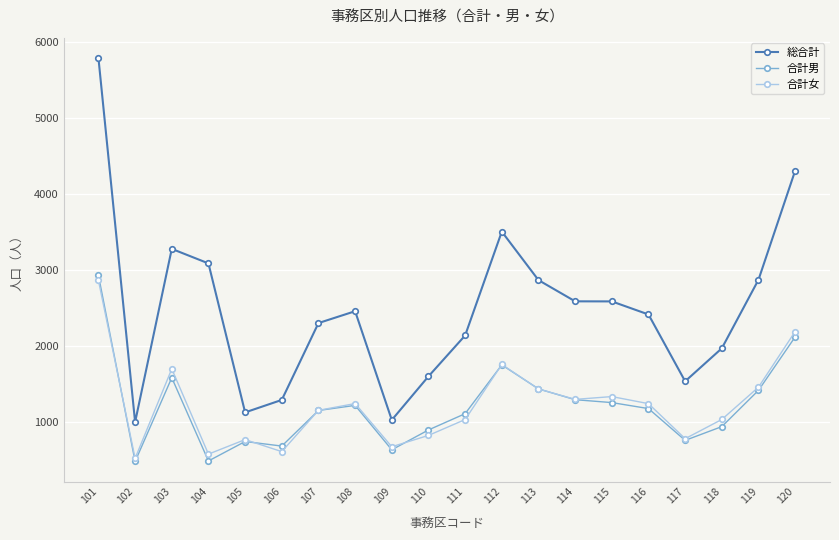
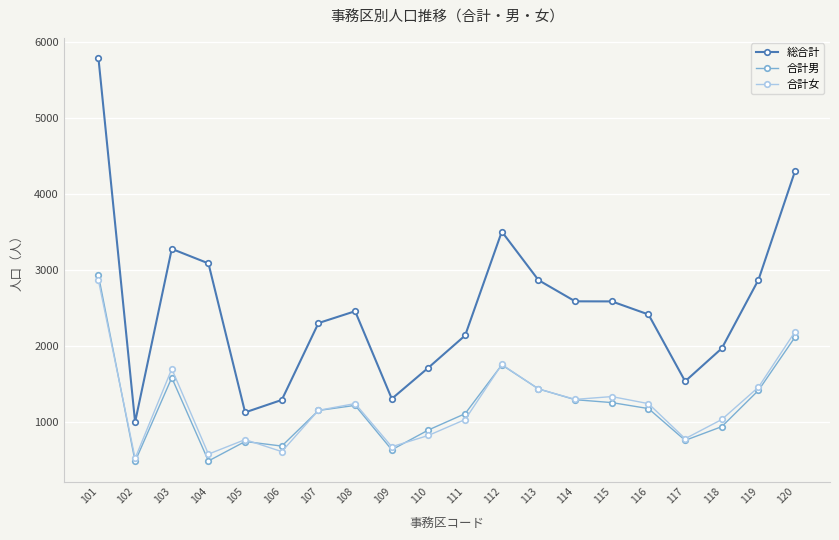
総合計, 109: 1000 -> 1300
総合計, 110: 1600 -> 1700
